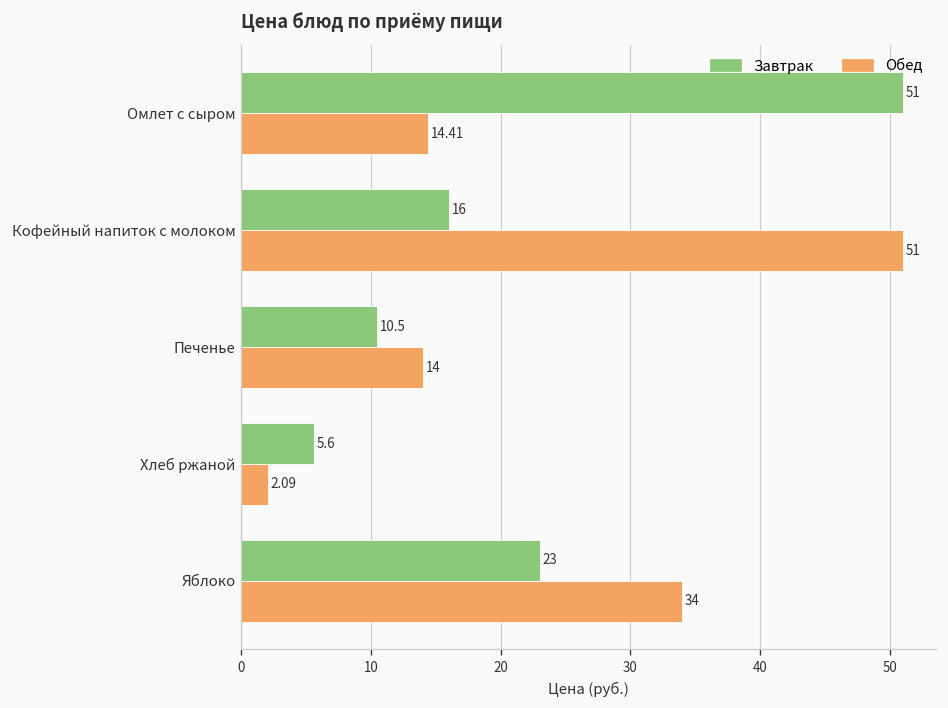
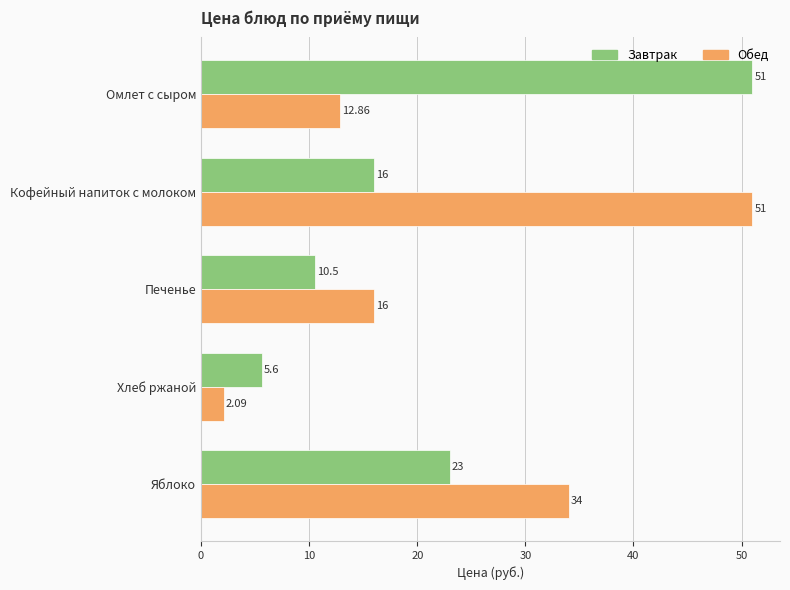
Обед, Омлет с сыром: 14.41 -> 12.86
Обед, Печенье: 14 -> 16
